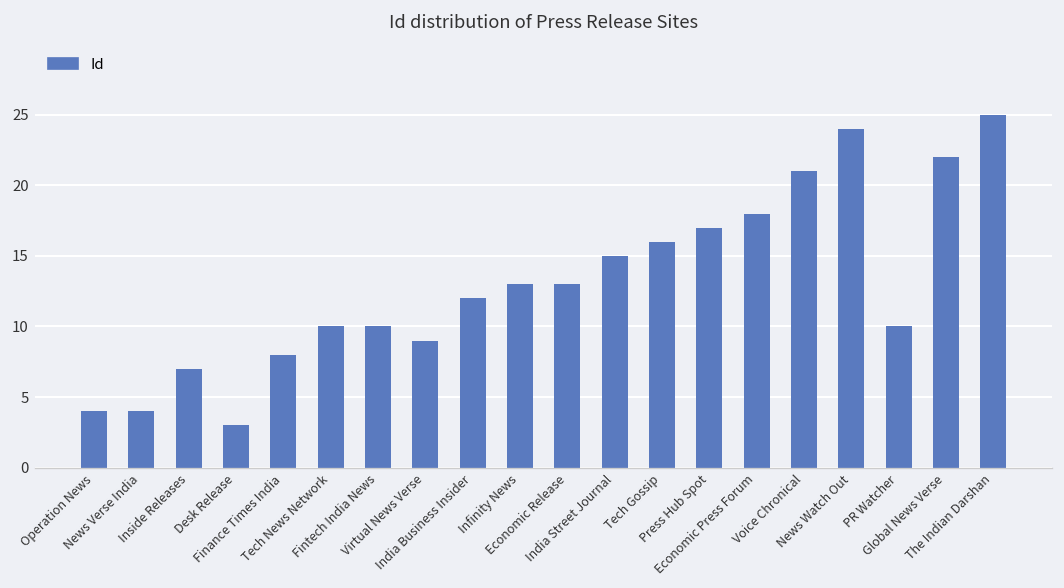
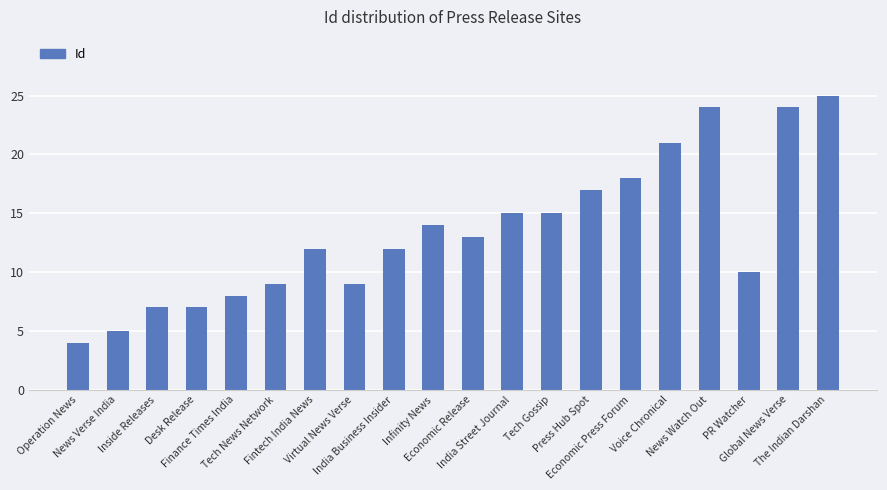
News Verse India: 4 -> 5
Desk Release: 3 -> 7
Tech News Network: 10 -> 9
Fintech India News: 10 -> 12
Infinity News: 13 -> 14
Tech Gossip: 16 -> 15
Global News Verse: 22 -> 24
